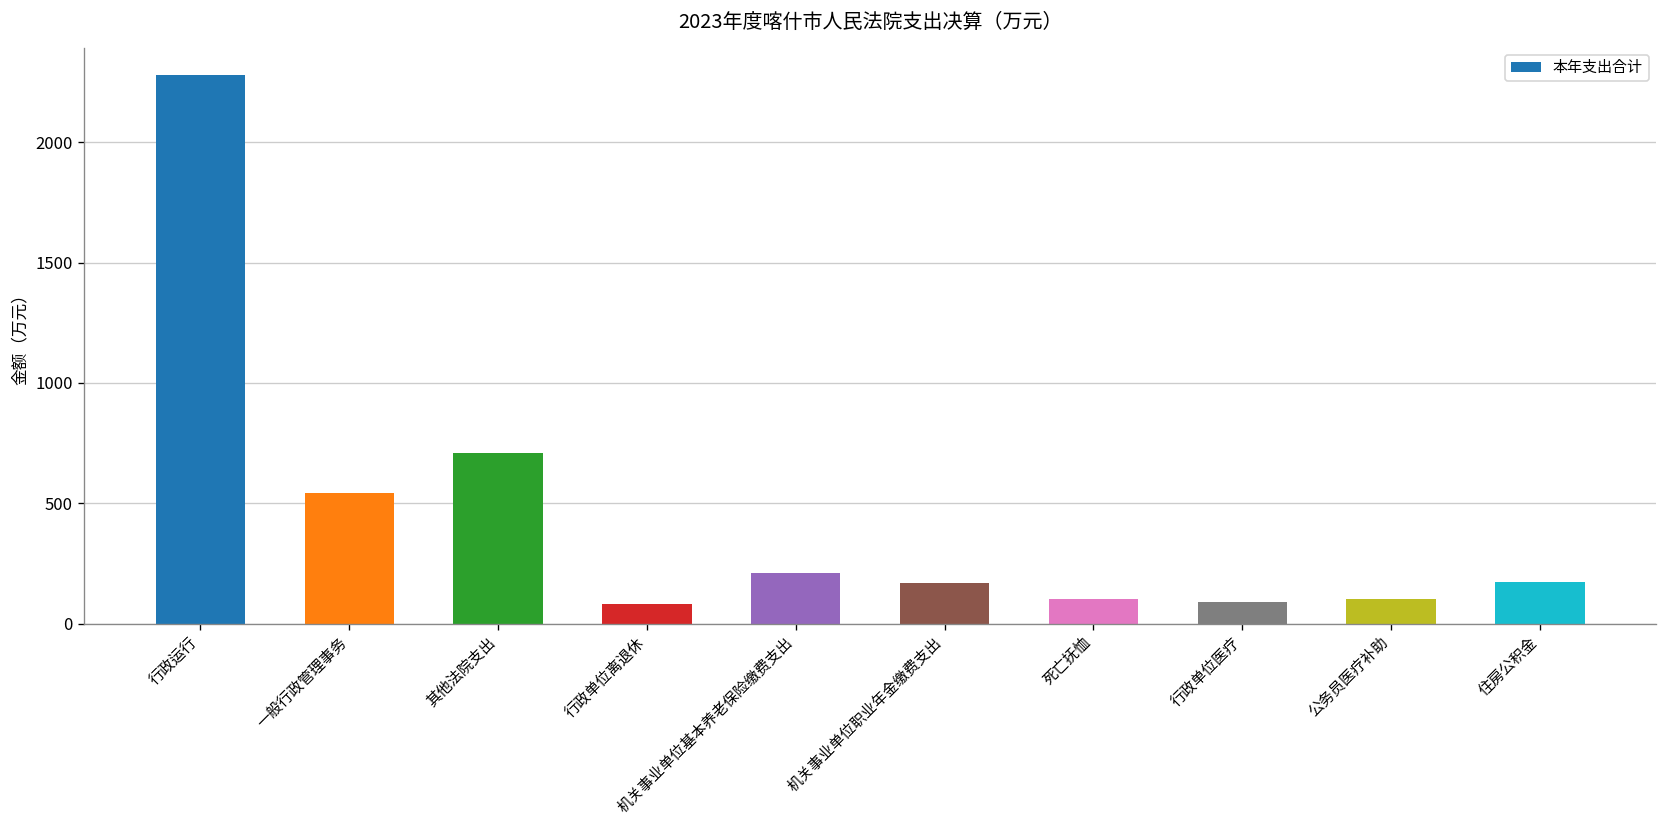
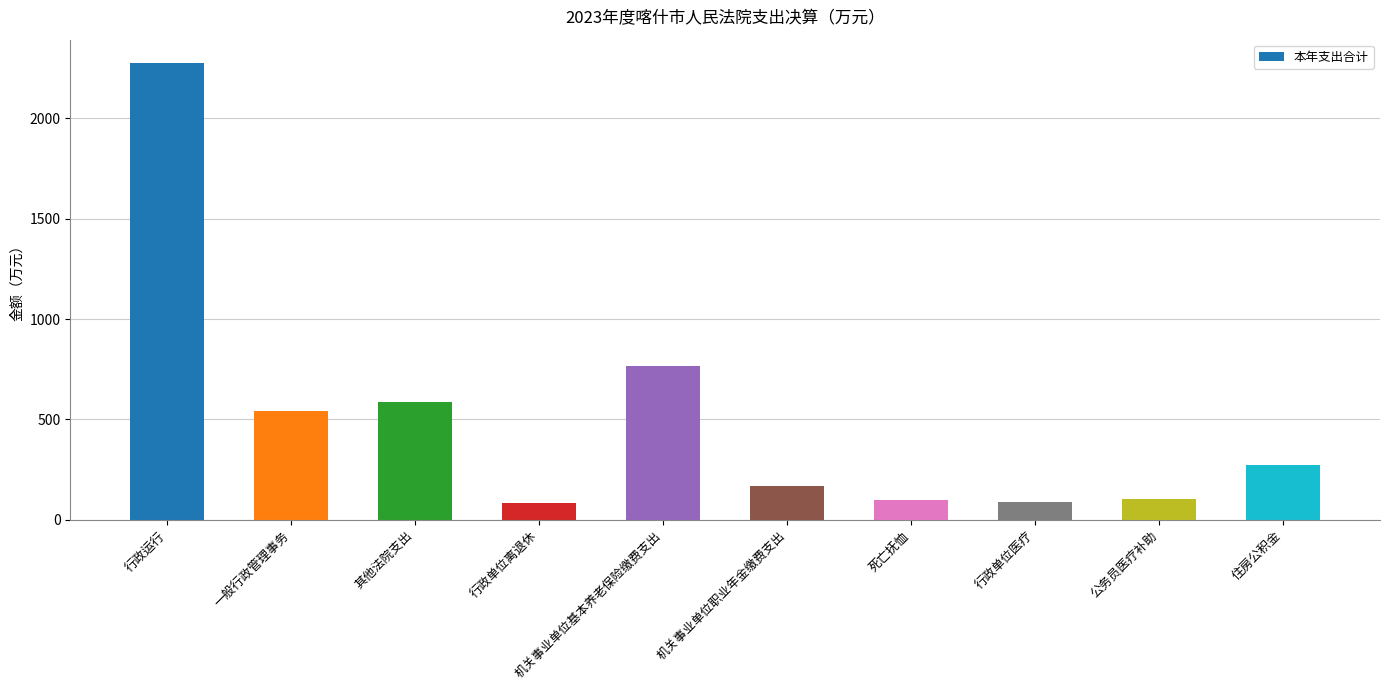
其他法院支出: 710 -> 590
机关事业单位基本养老保险缴费支出: 210 -> 770
住房公积金: 170 -> 270
